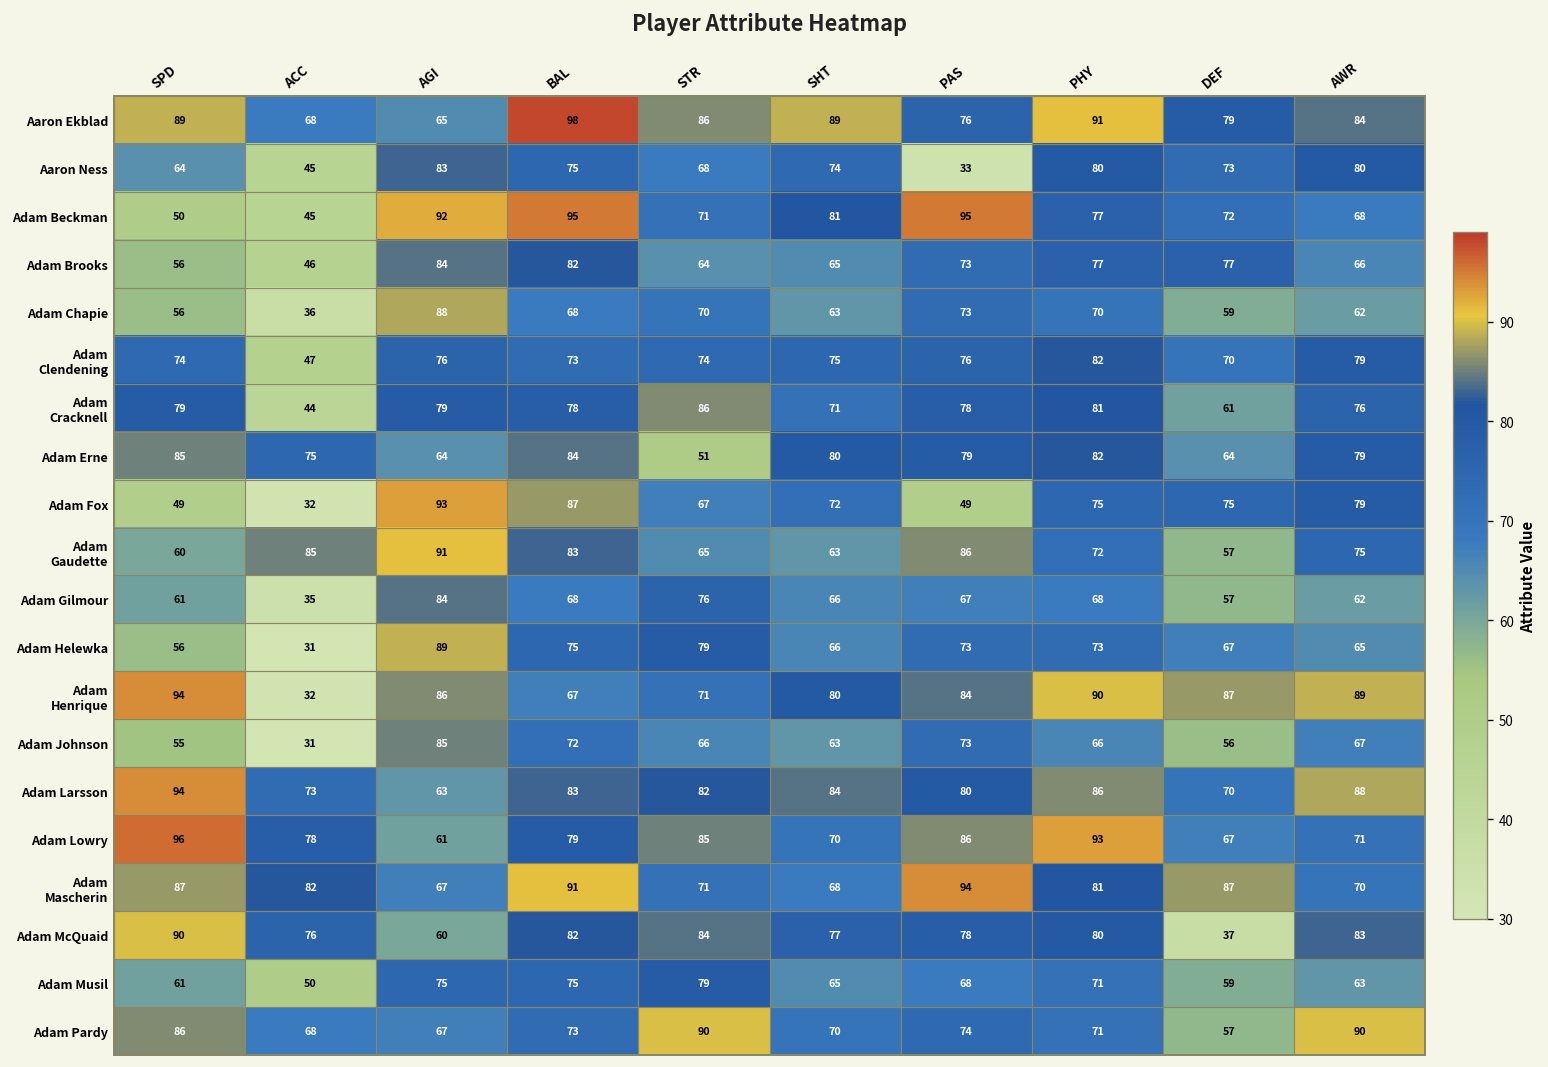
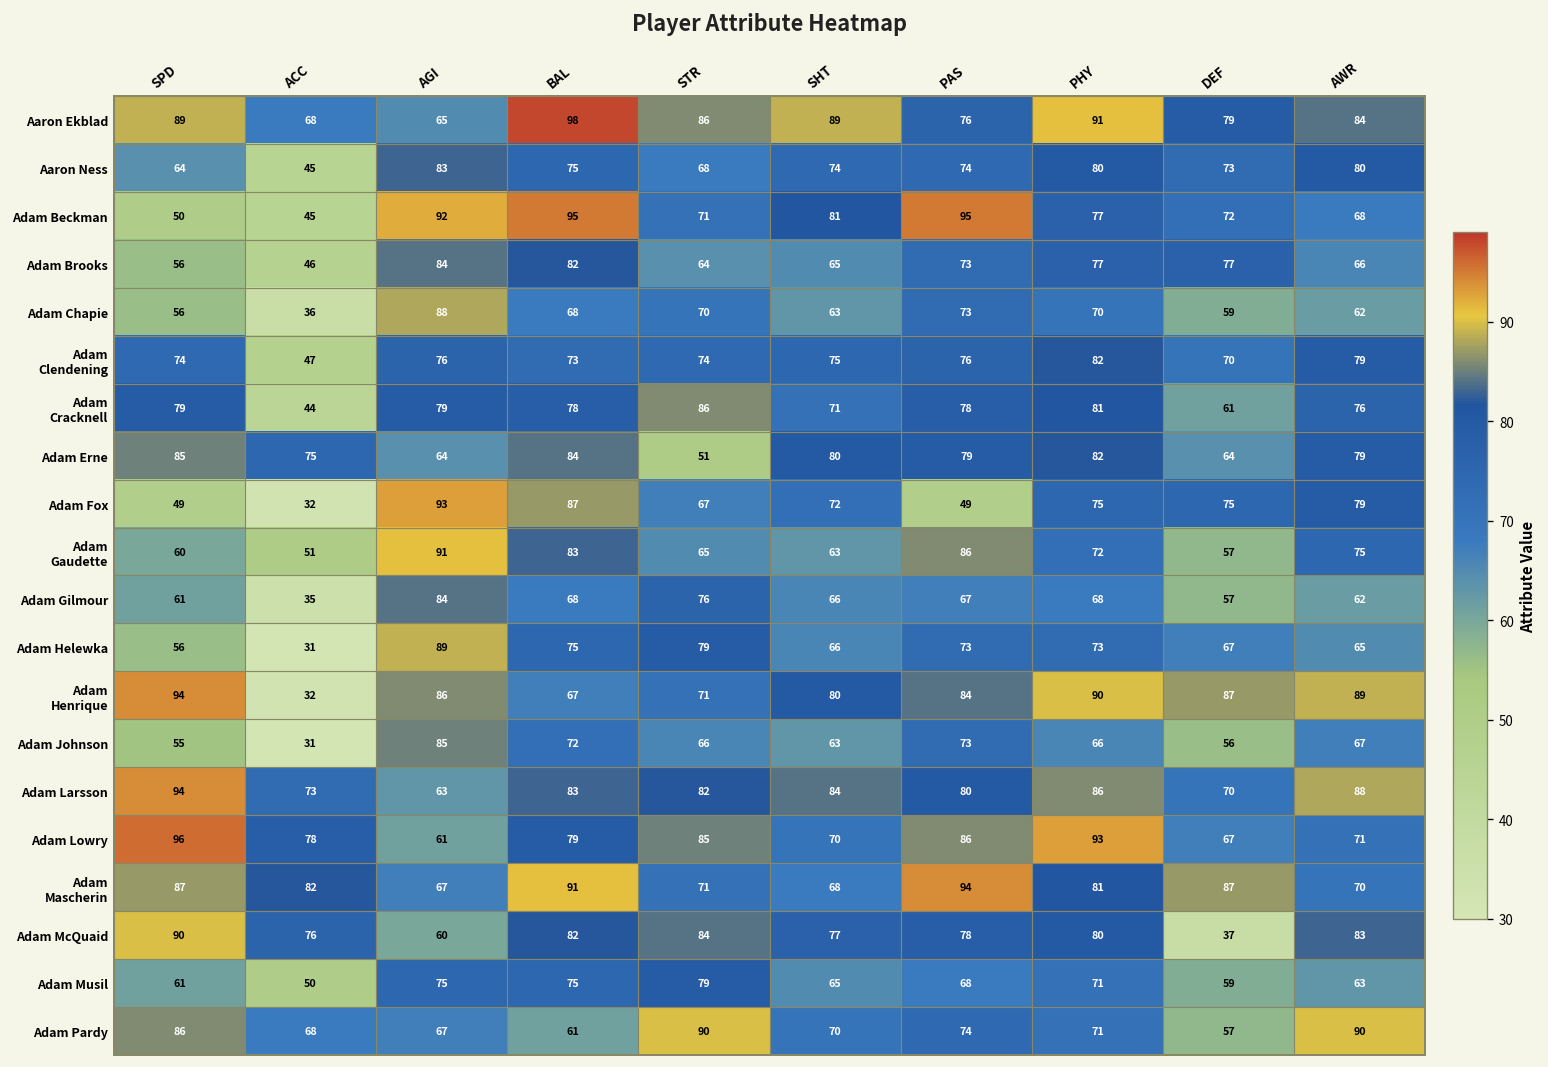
Aaron Ness, PAS: 33 -> 74
Adam Gaudette, ACC: 85 -> 51
Adam Pardy, BAL: 73 -> 61
